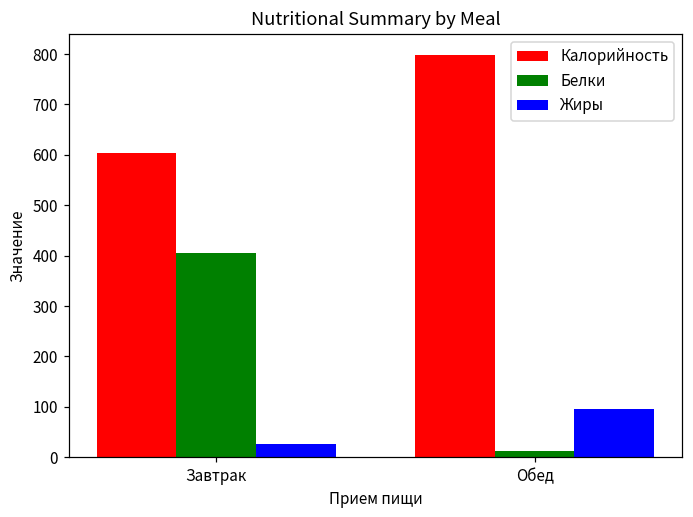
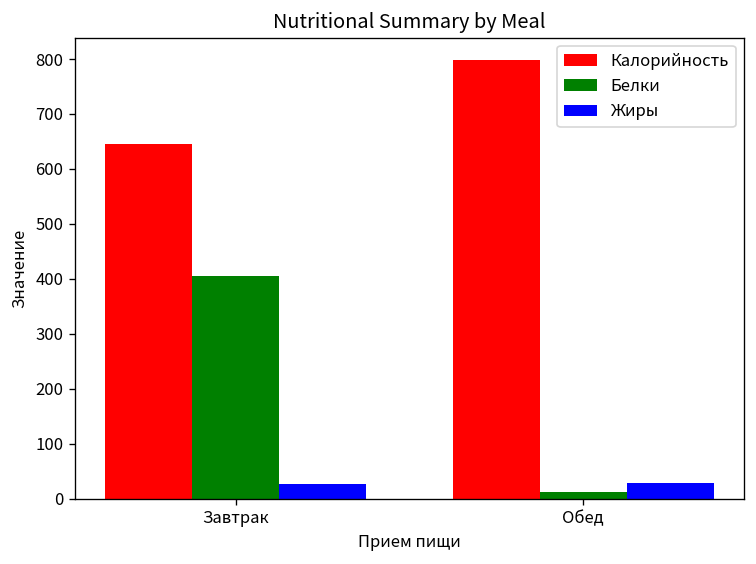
Калорийность, Завтрак: 600 -> 640
Жиры, Обед: 100 -> 30
